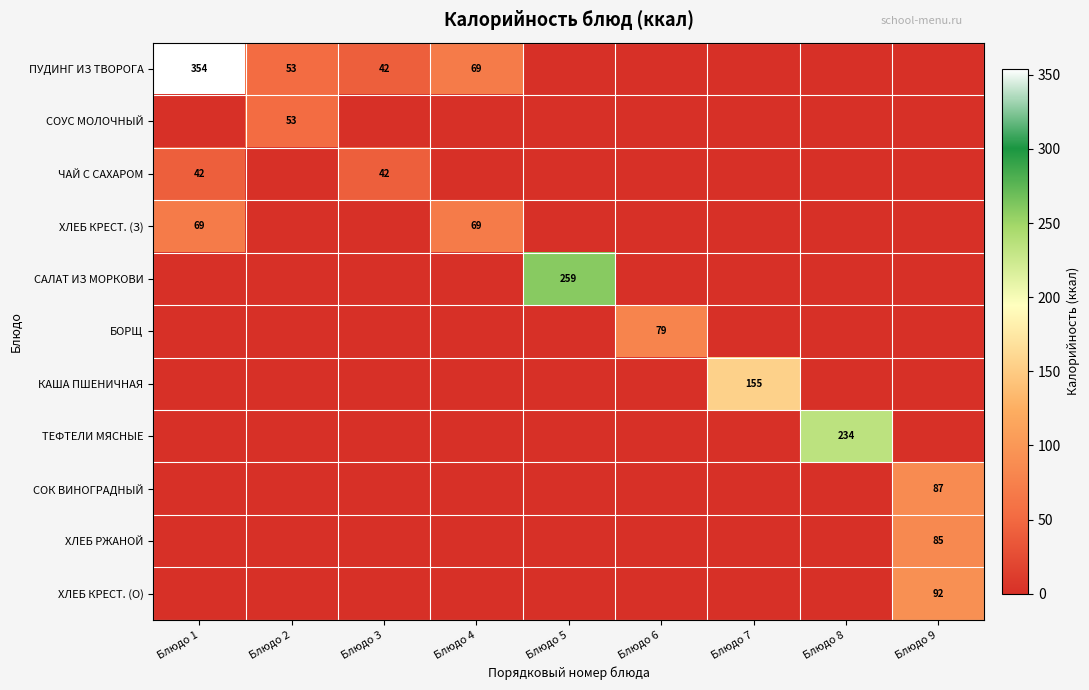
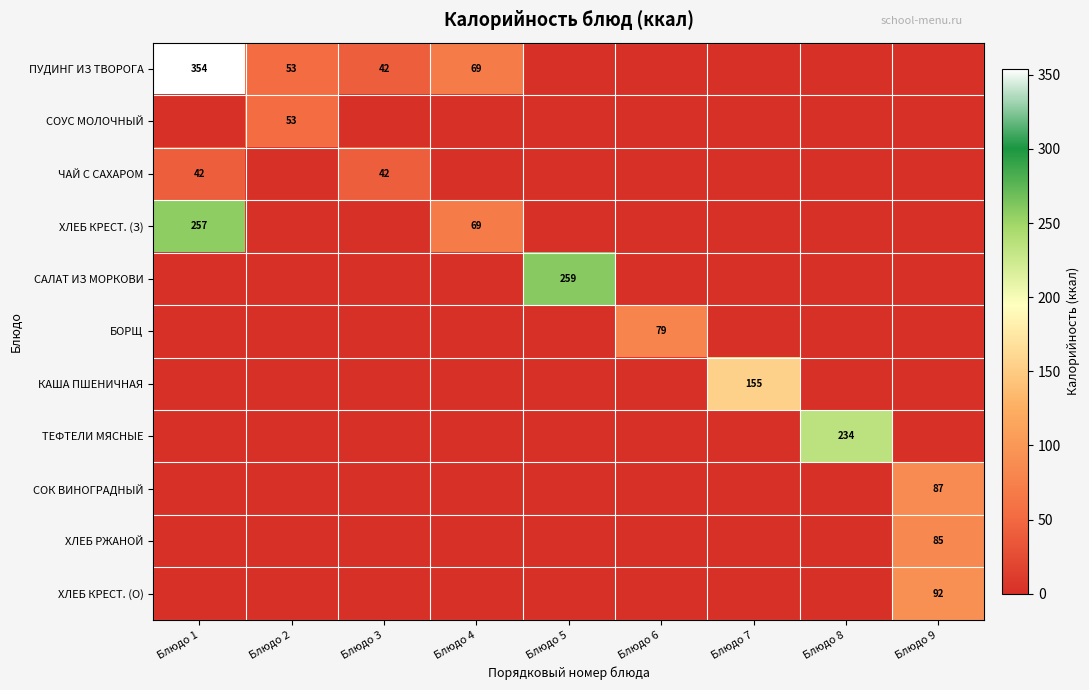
ХЛЕБ КРЕСТ. (З), Блюдо 1: 69 -> 257
